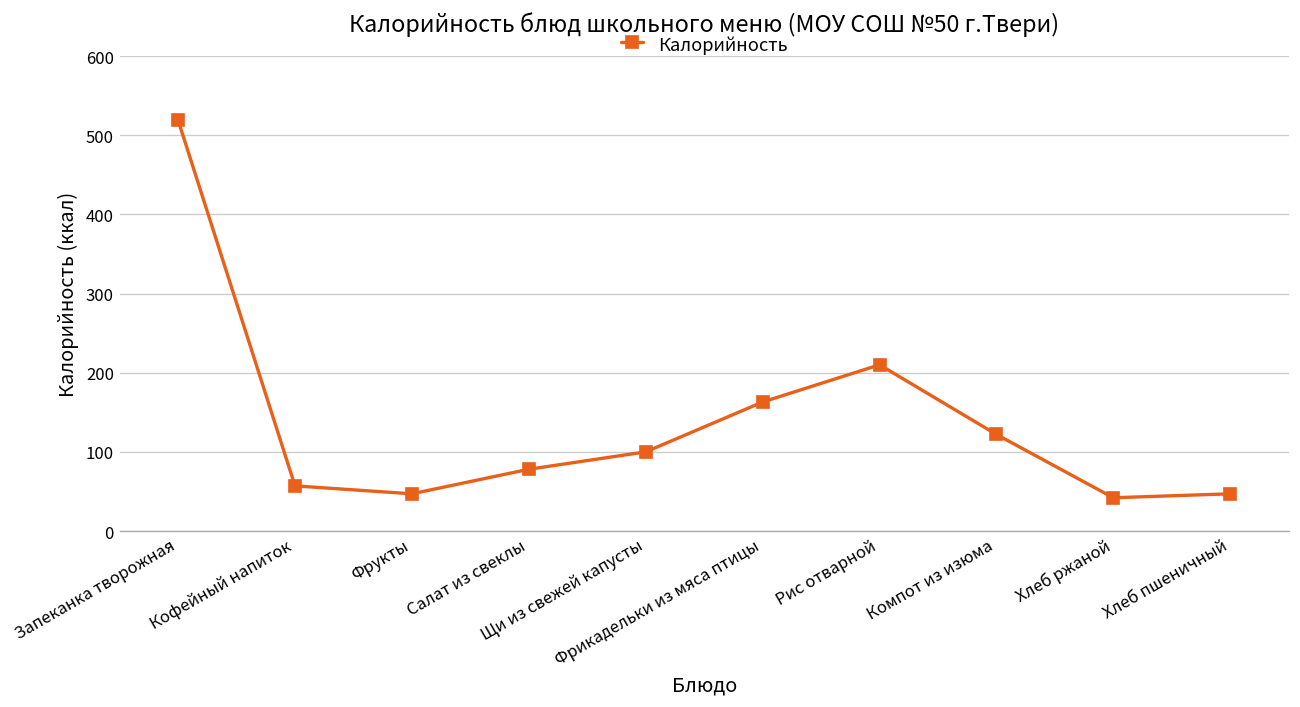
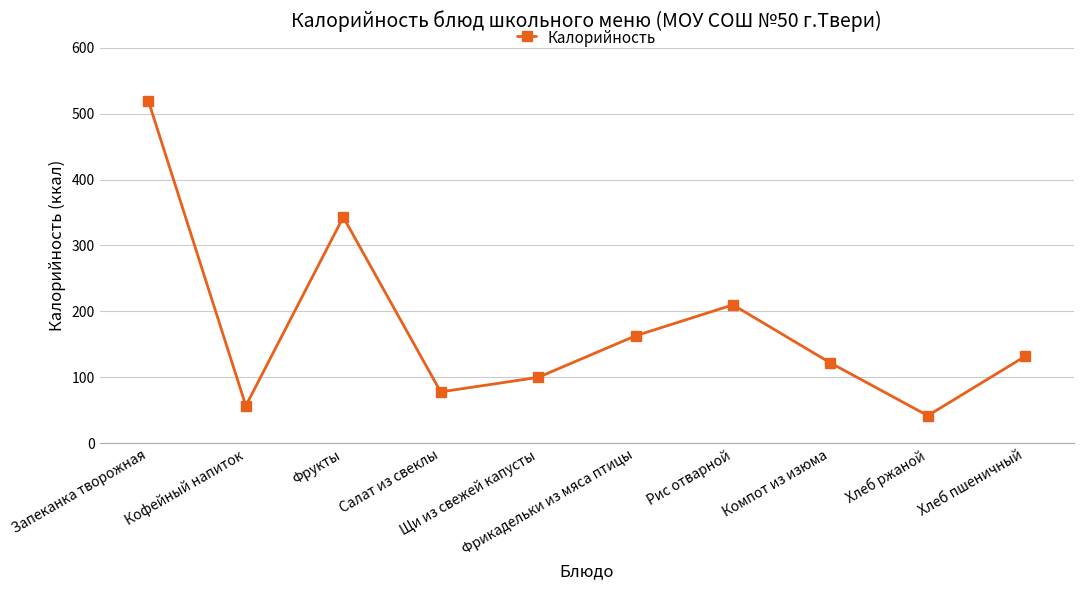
Фрукты: 50 -> 340
Хлеб пшеничный: 50 -> 130
